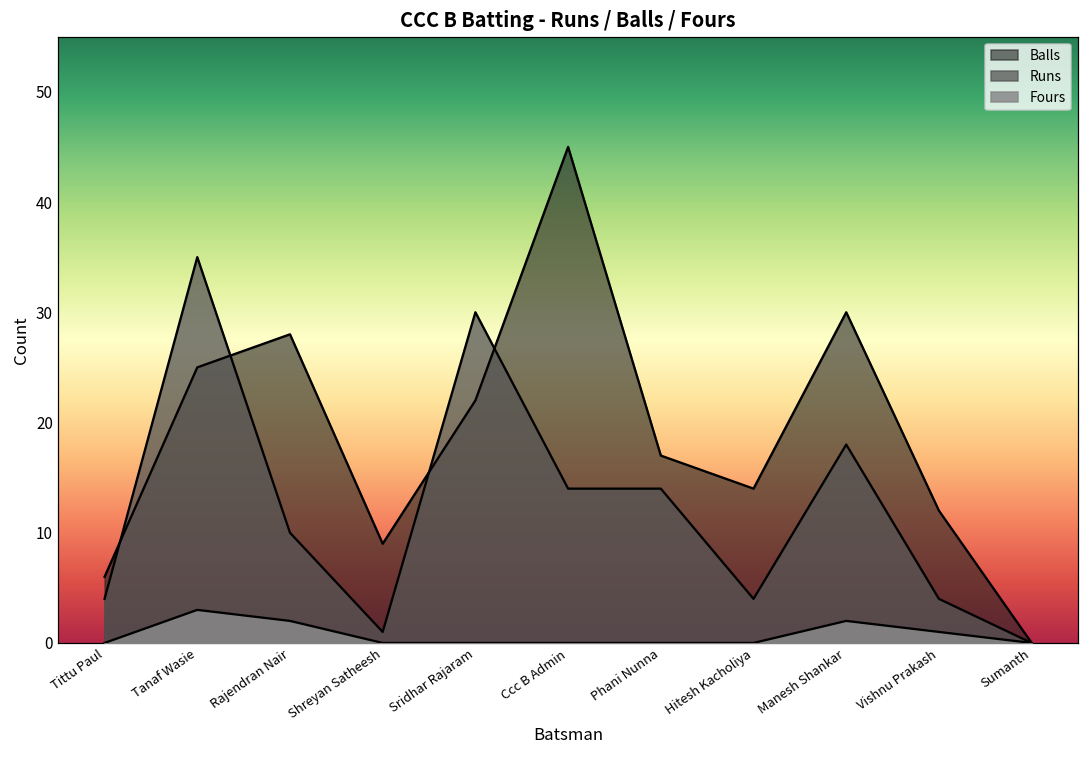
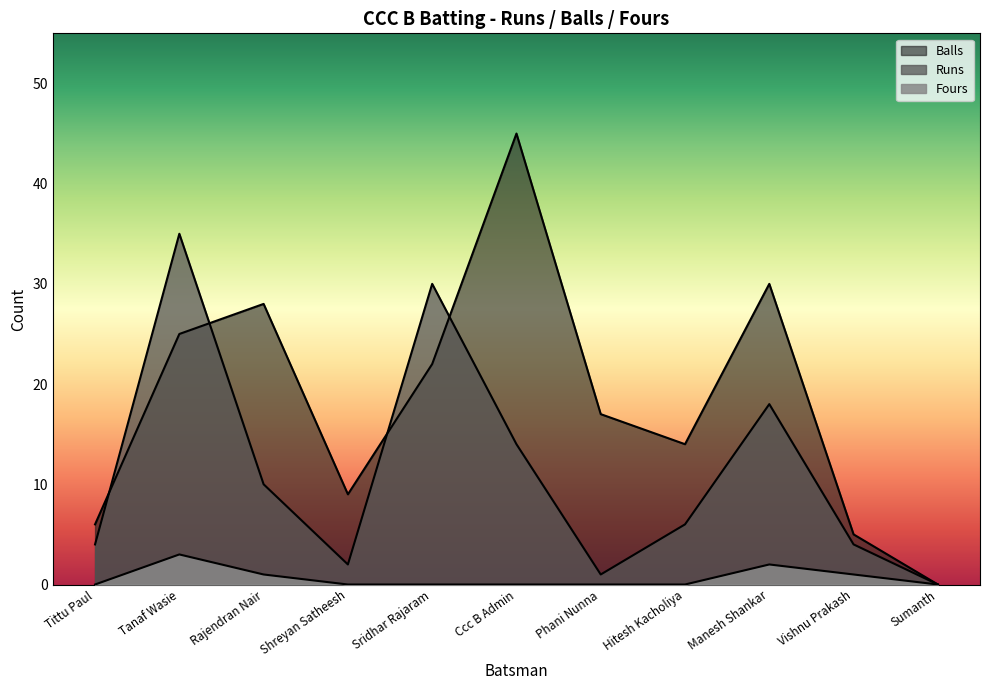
Fours, Rajendran Nair: 2 -> 1
Runs, Shreyan Satheesh: 1 -> 2
Runs, Phani Nunna: 14 -> 1
Runs, Hitesh Kacholiya: 4 -> 6
Balls, Vishnu Prakash: 12 -> 5
